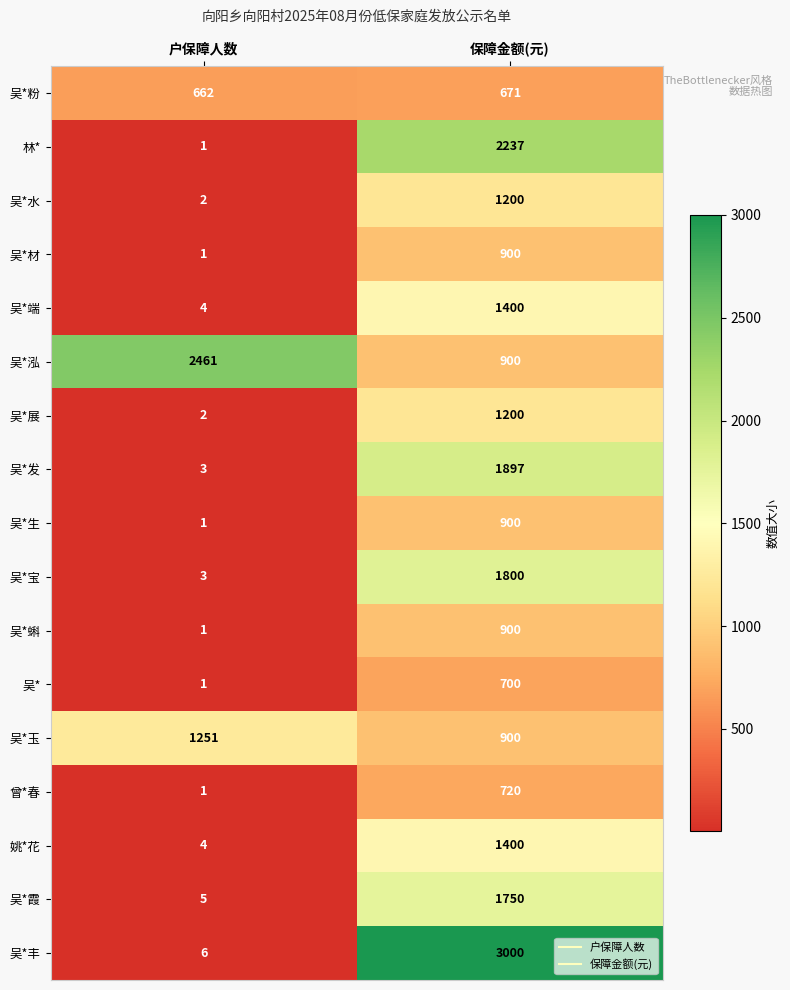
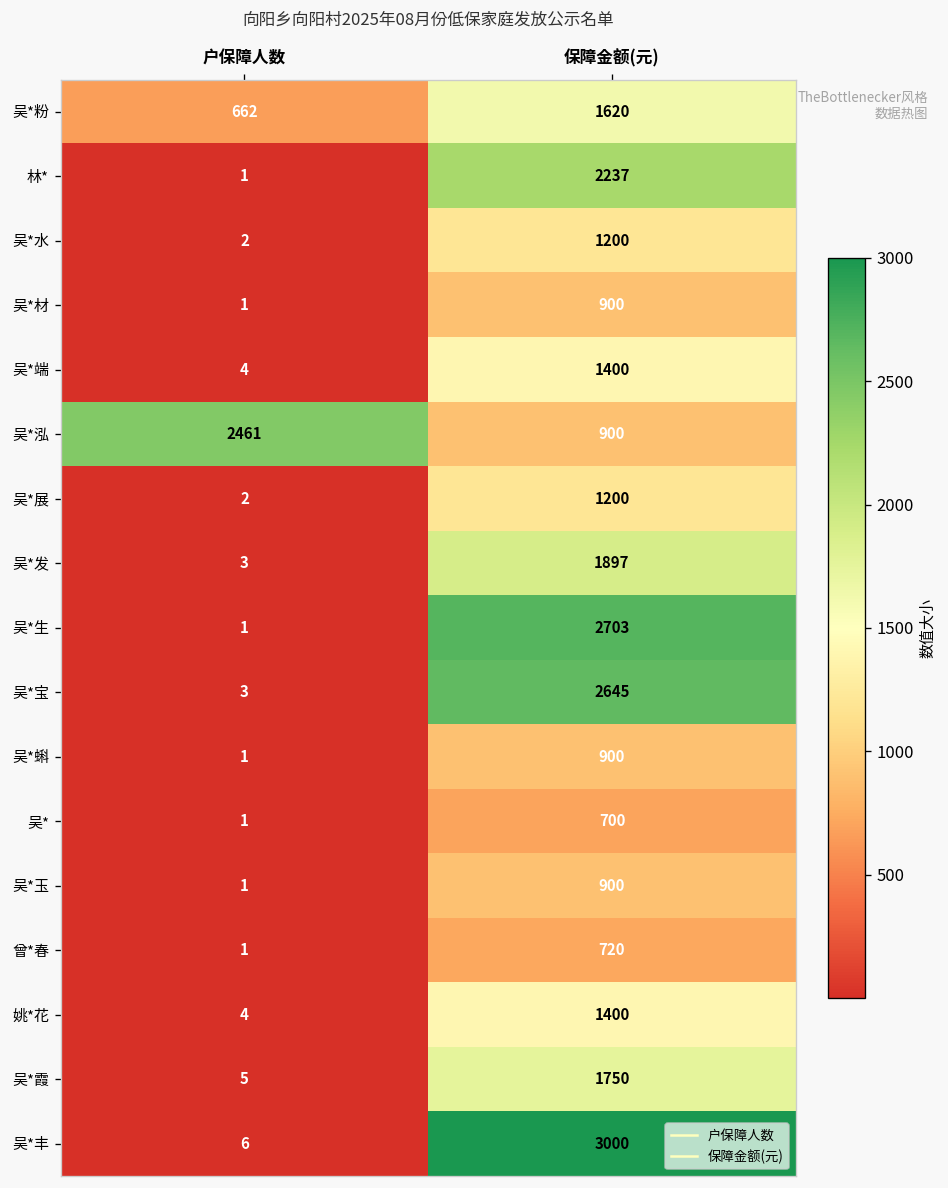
吴*粉, 保障金额(元): 671 -> 1620
吴*生, 保障金额(元): 900 -> 2703
吴*宝, 保障金额(元): 1800 -> 2645
吴*玉, 户保障人数: 1251 -> 1
